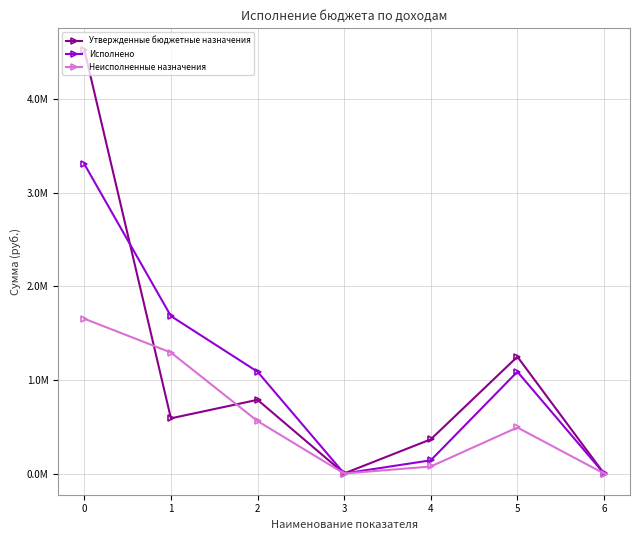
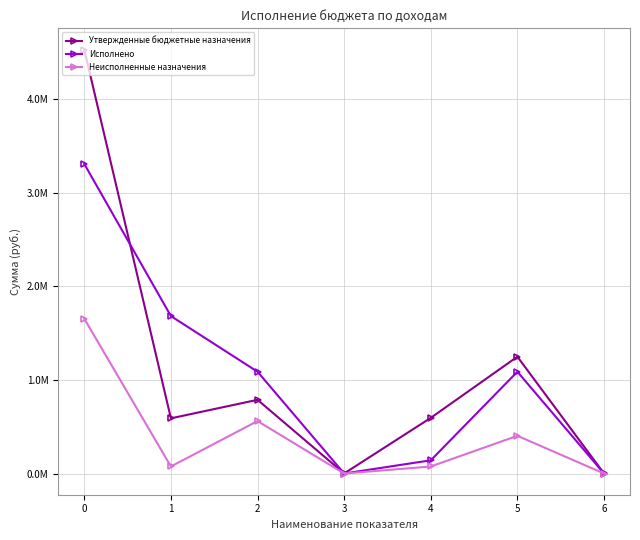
Неисполненные назначения, 1: 1300000 -> 100000
Утвержденные бюджетные назначения, 4: 400000 -> 600000
Неисполненные назначения, 5: 500000 -> 400000
